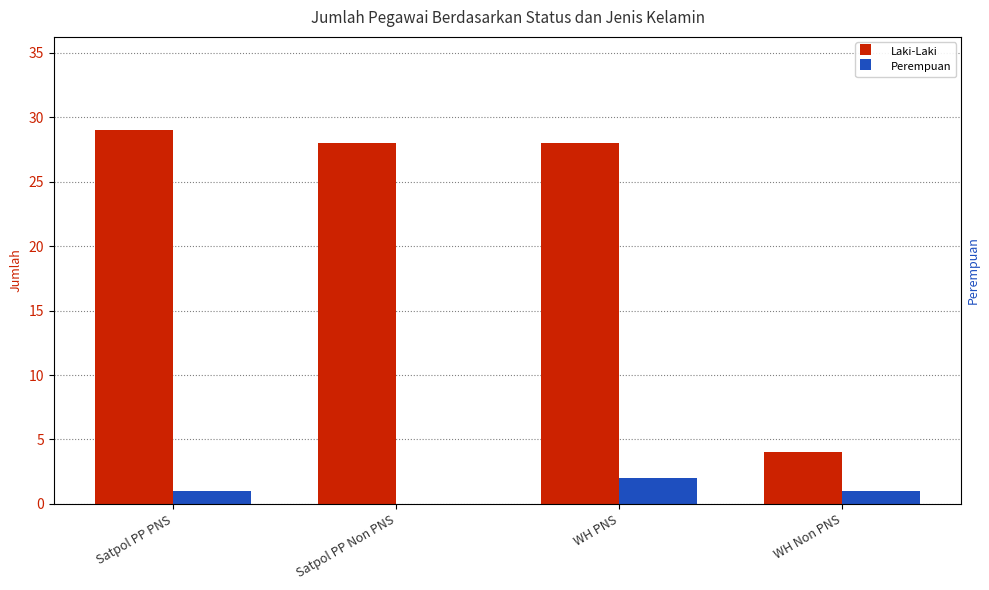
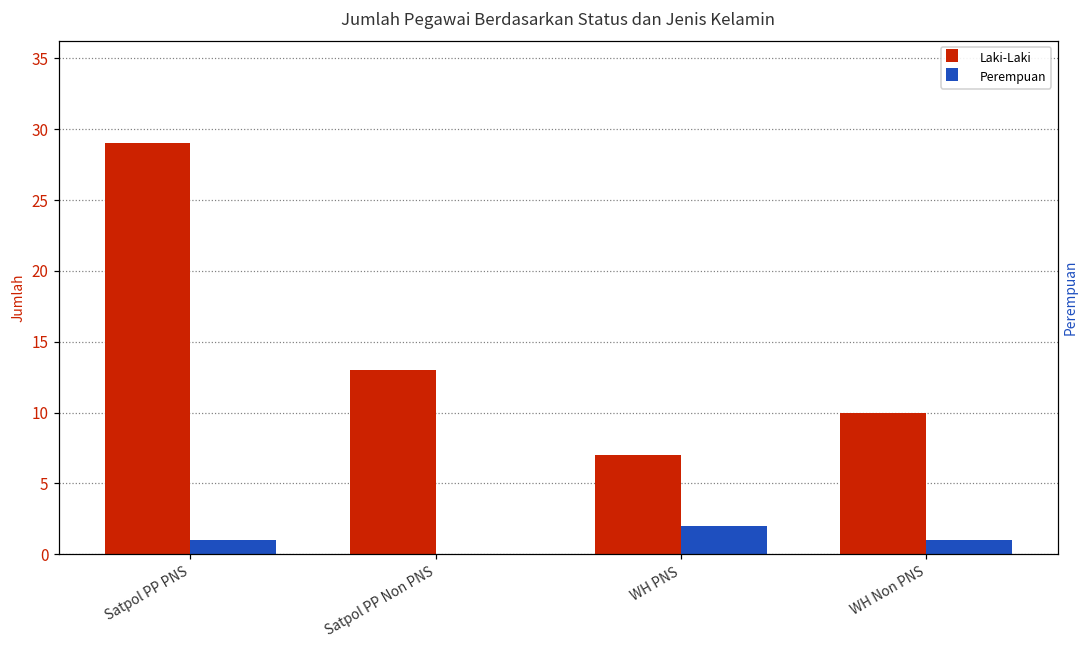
Laki-Laki, Satpol PP Non PNS: 28 -> 13
Laki-Laki, WH PNS: 28 -> 7
Laki-Laki, WH Non PNS: 4 -> 10
